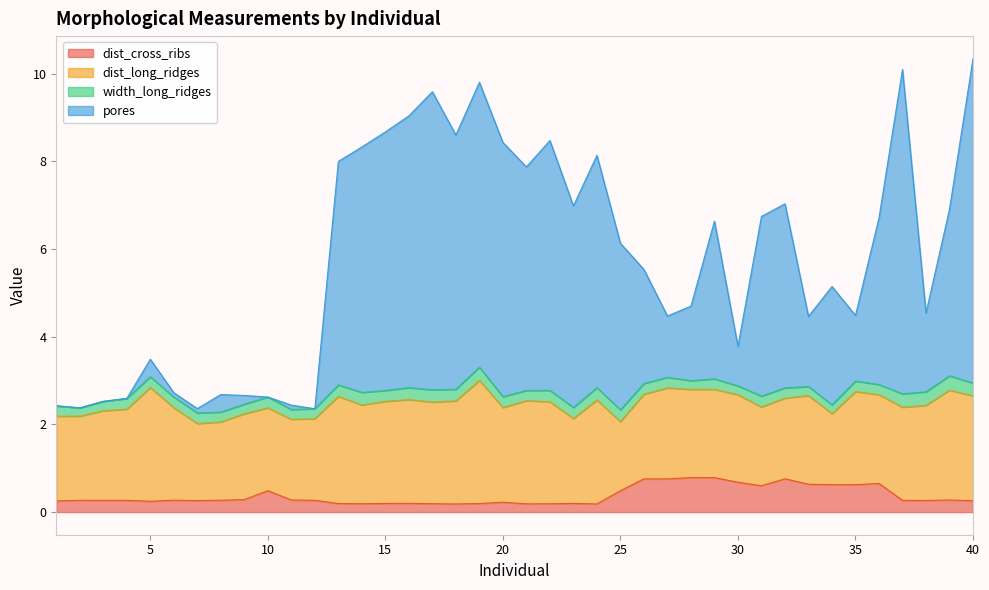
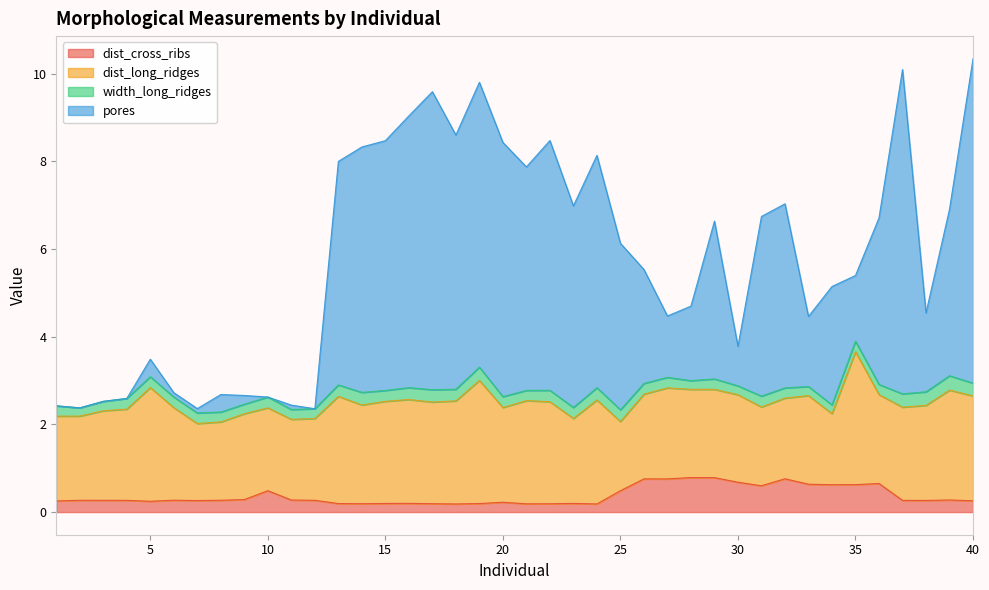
pores, 15: 5.9 -> 5.7
dist_long_ridges, 35: 2.1 -> 3.0
